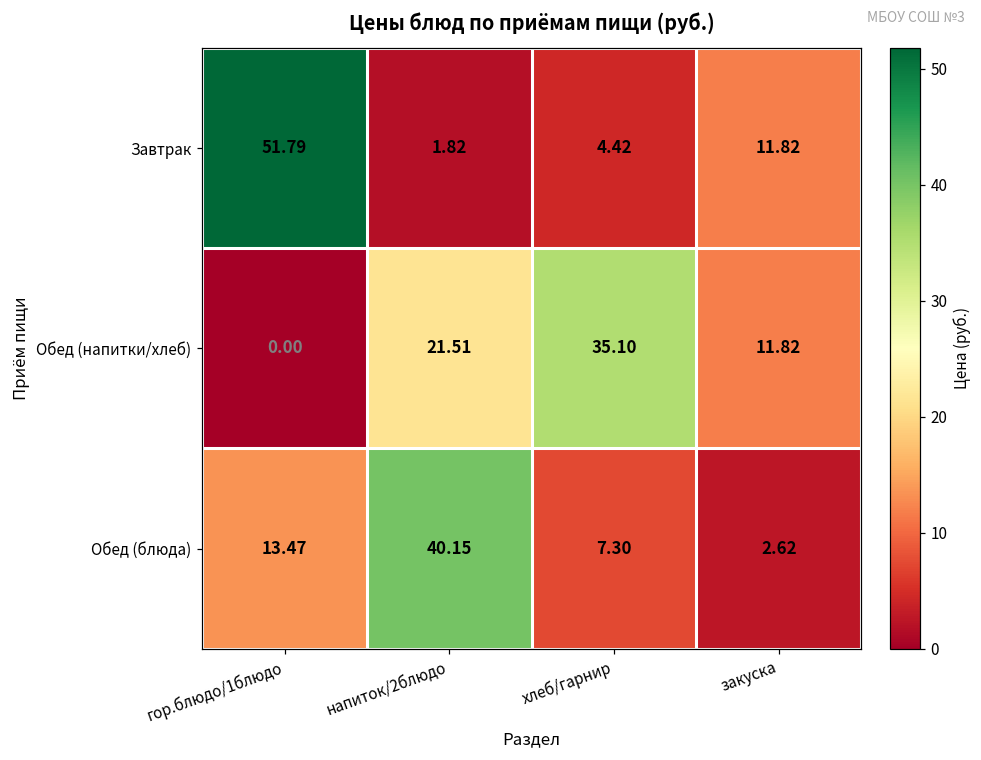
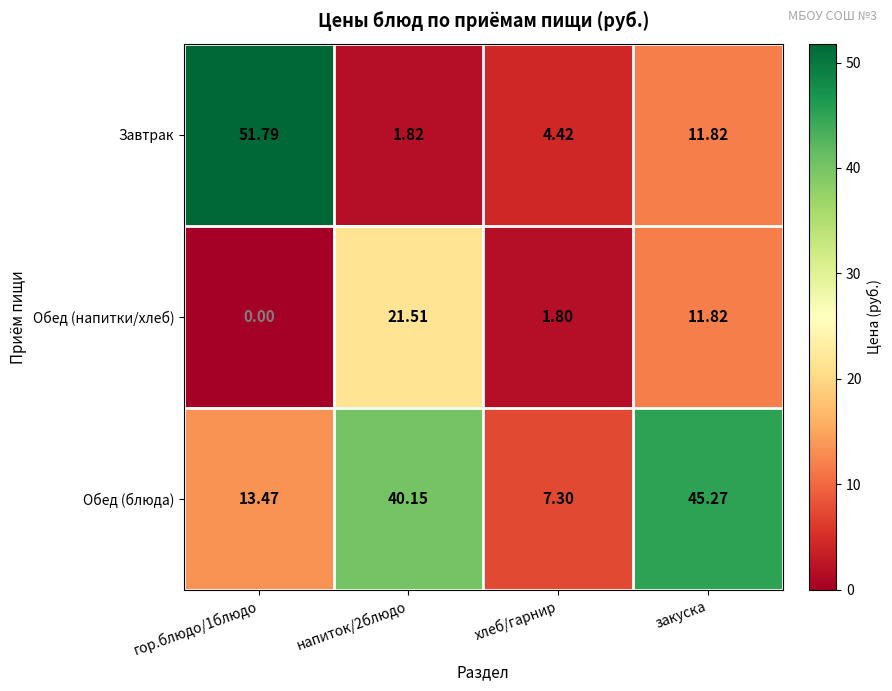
Обед (напитки/хлеб), хлеб/гарнир: 35.10 -> 1.80
Обед (блюда), закуска: 2.62 -> 45.27
